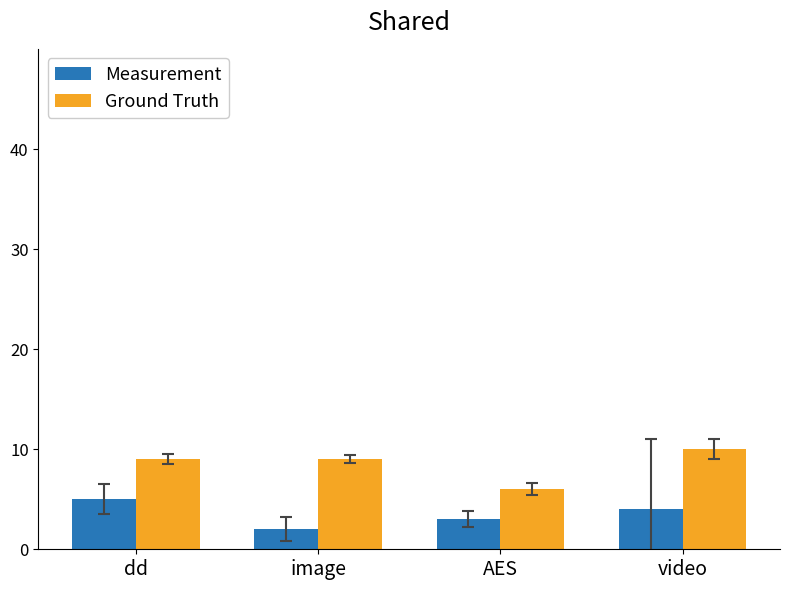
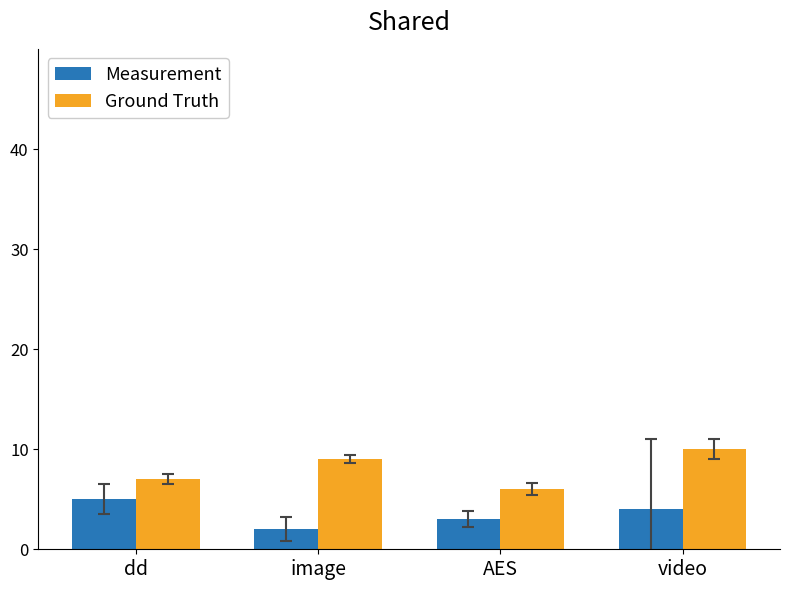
Ground Truth, dd: 9 -> 7
